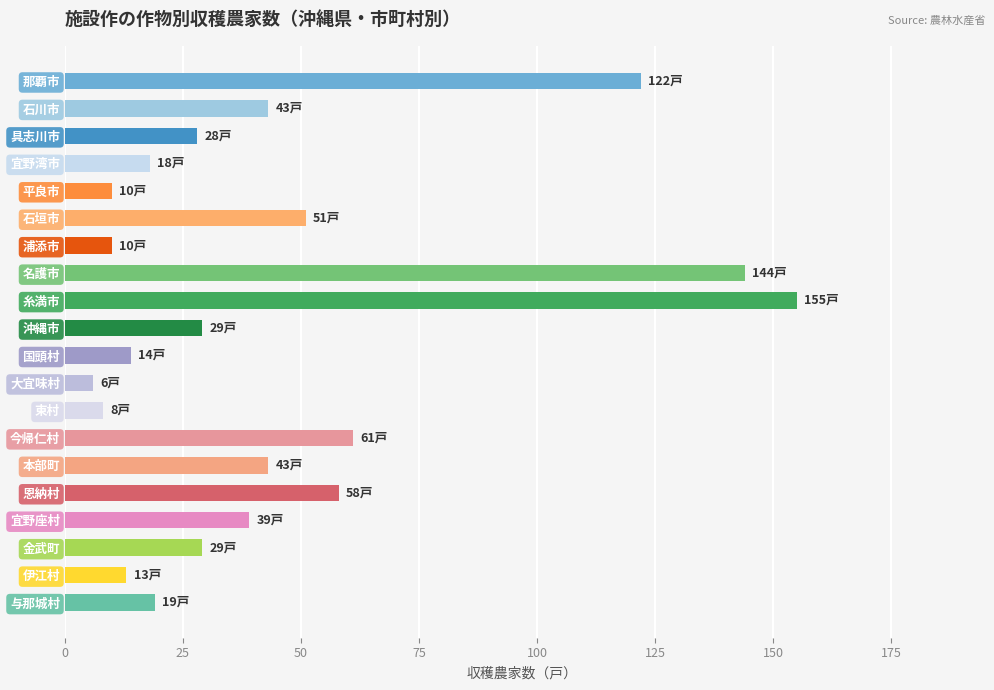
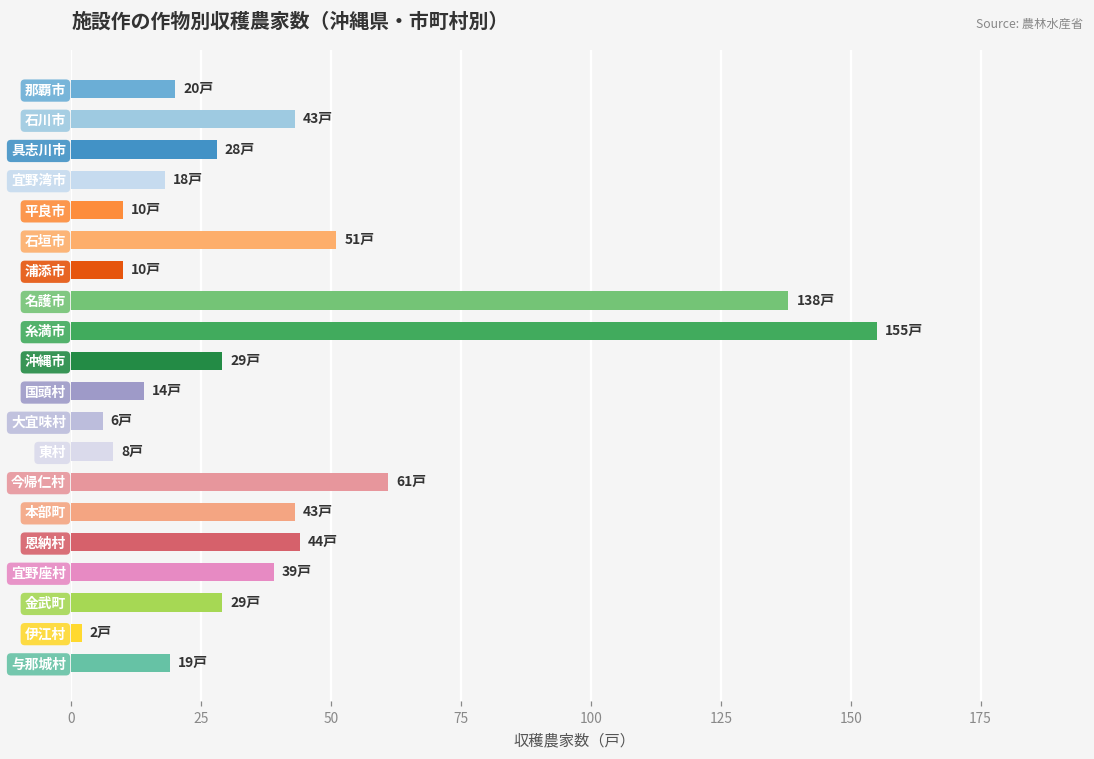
那覇市: 122戸 -> 20戸
名護市: 144戸 -> 138戸
恩納村: 58戸 -> 44戸
伊江村: 13戸 -> 2戸
